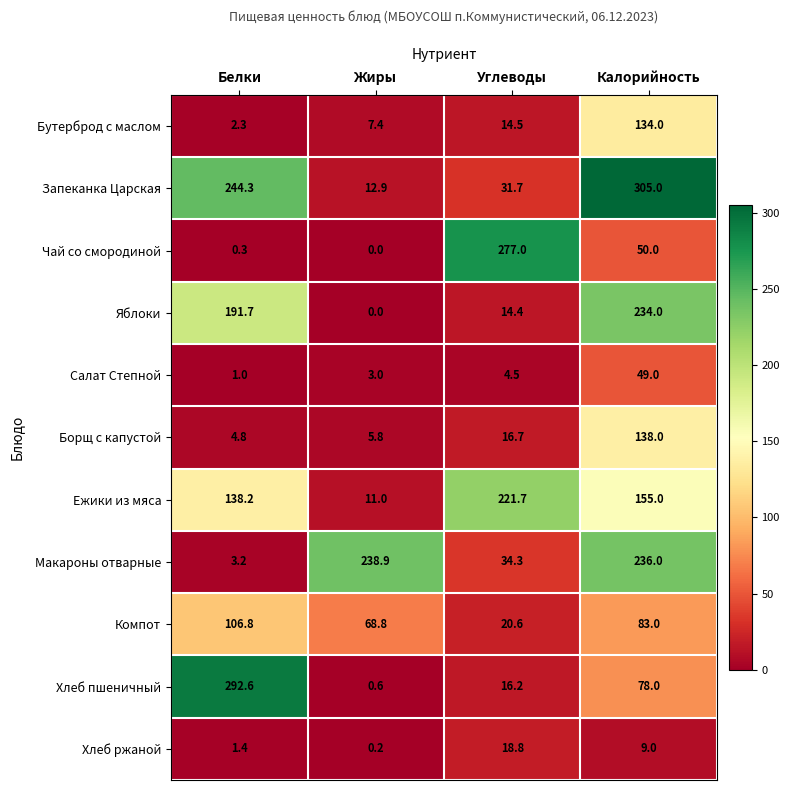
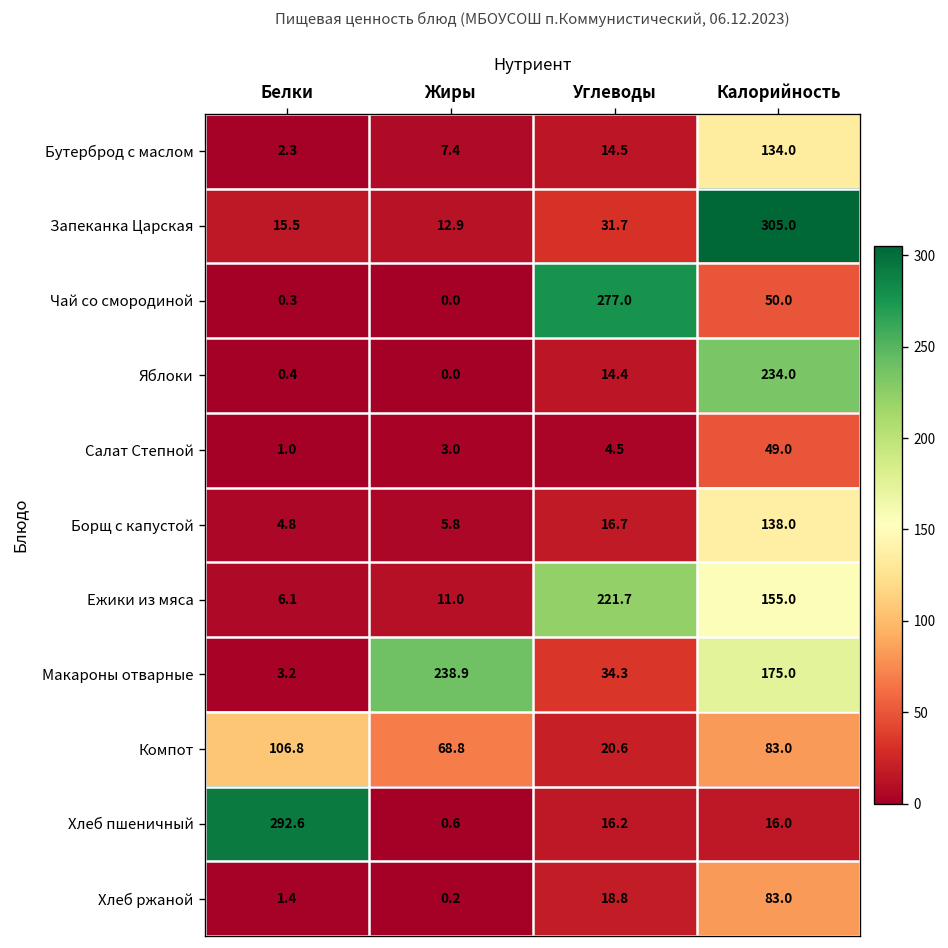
Запеканка Царская, Белки: 244.3 -> 15.5
Яблоки, Белки: 191.7 -> 0.4
Ежики из мяса, Белки: 138.2 -> 6.1
Макароны отварные, Калорийность: 236.0 -> 175.0
Хлеб пшеничный, Калорийность: 78.0 -> 16.0
Хлеб ржаной, Калорийность: 9.0 -> 83.0
